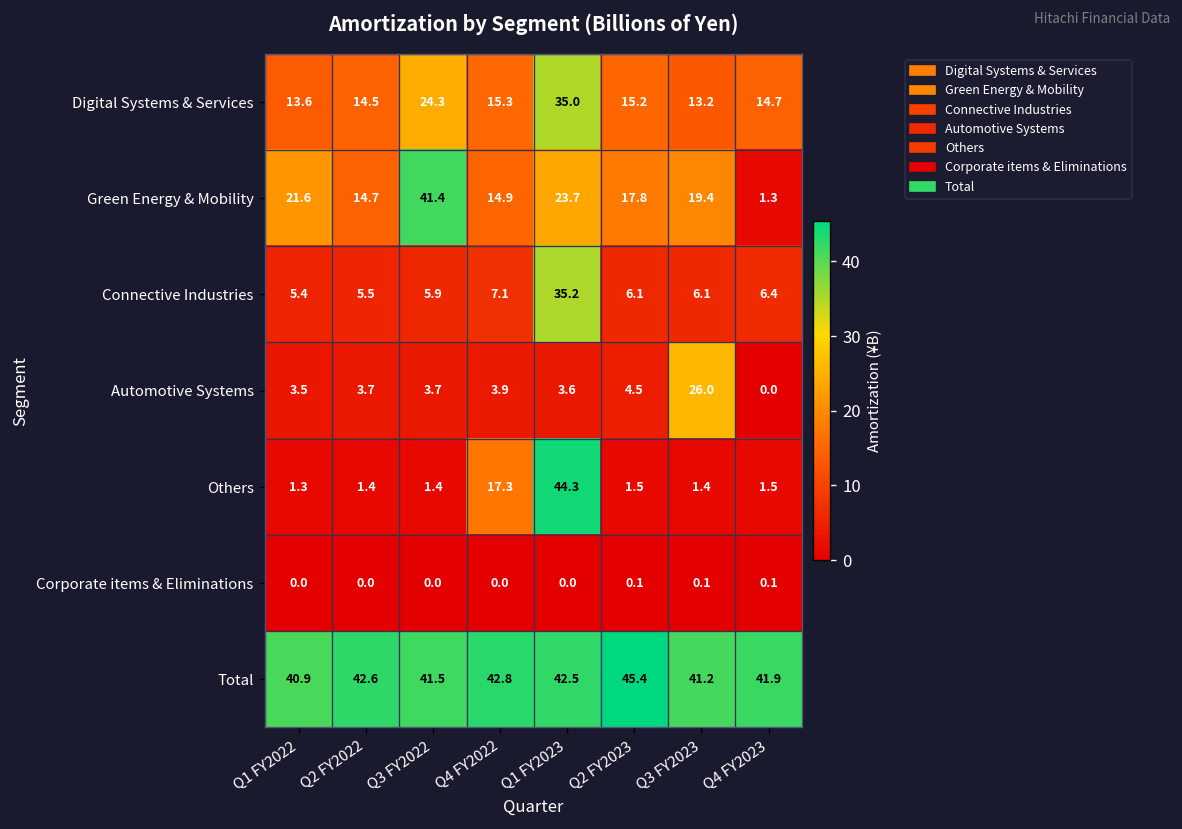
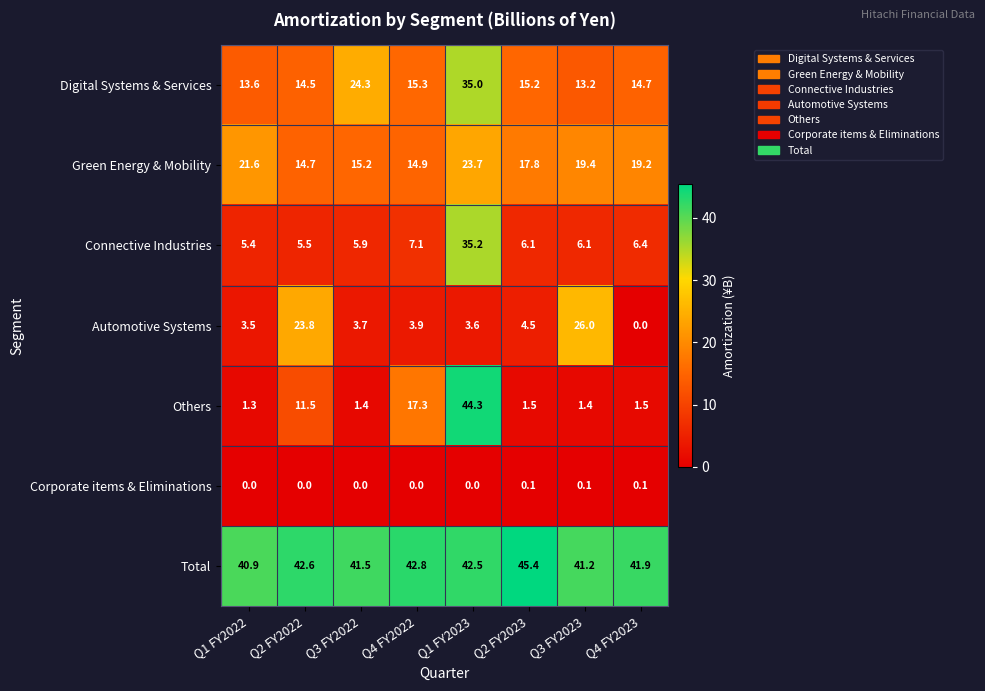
Green Energy & Mobility, Q3 FY2022: 41.4 -> 15.2
Green Energy & Mobility, Q4 FY2023: 1.3 -> 19.2
Automotive Systems, Q2 FY2022: 3.7 -> 23.8
Others, Q2 FY2022: 1.4 -> 11.5
